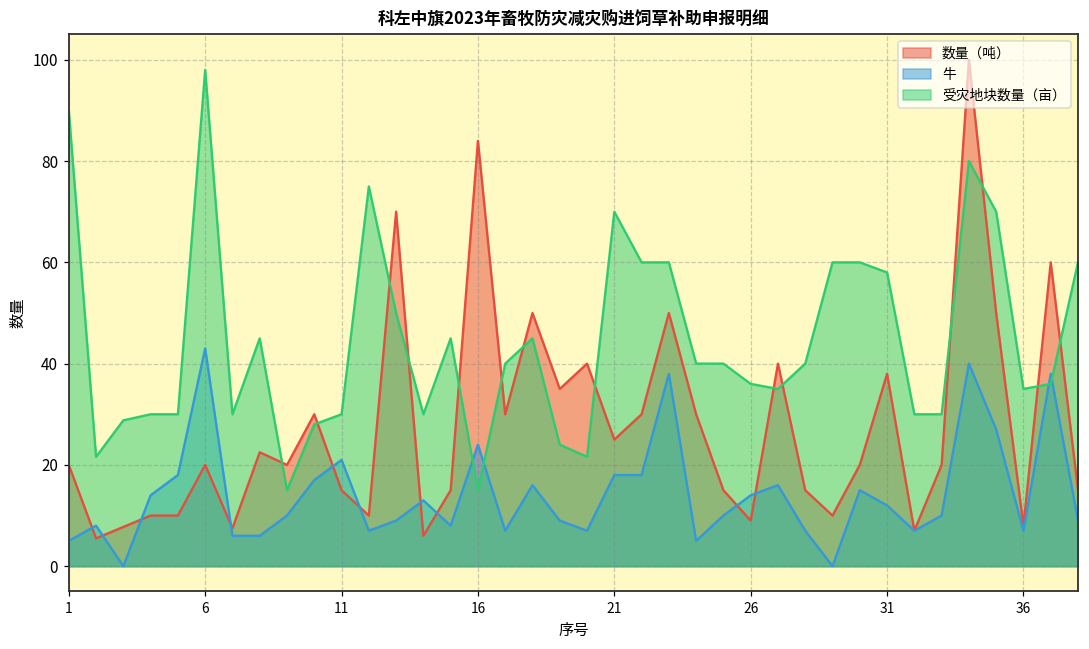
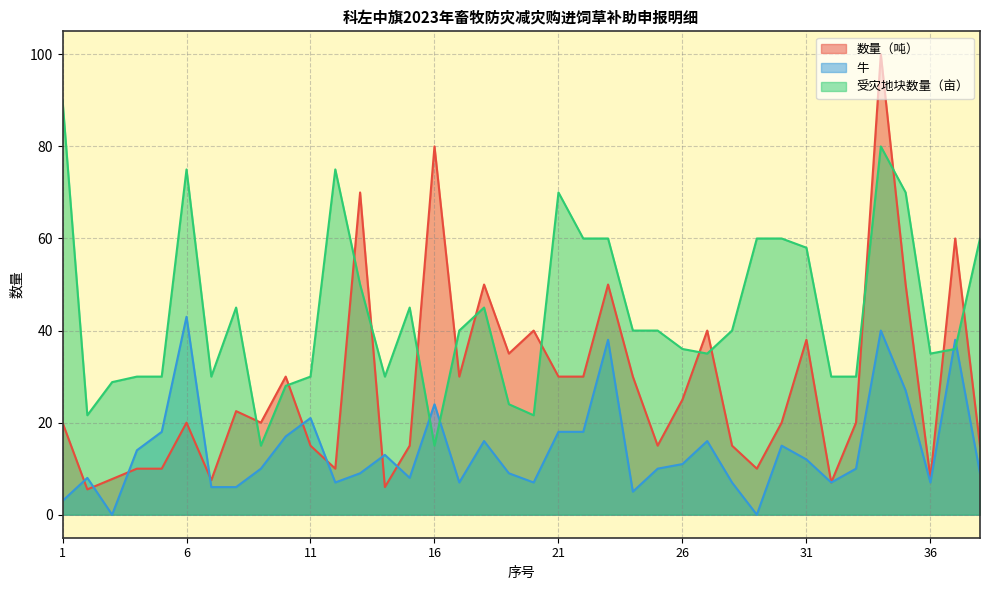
牛, 1: 5 -> 3
受灾地块数量（亩）, 6: 98 -> 75
数量（吨）, 16: 84 -> 80
数量（吨）, 21: 25 -> 30
数量（吨）, 26: 9 -> 25
牛, 26: 14 -> 11
